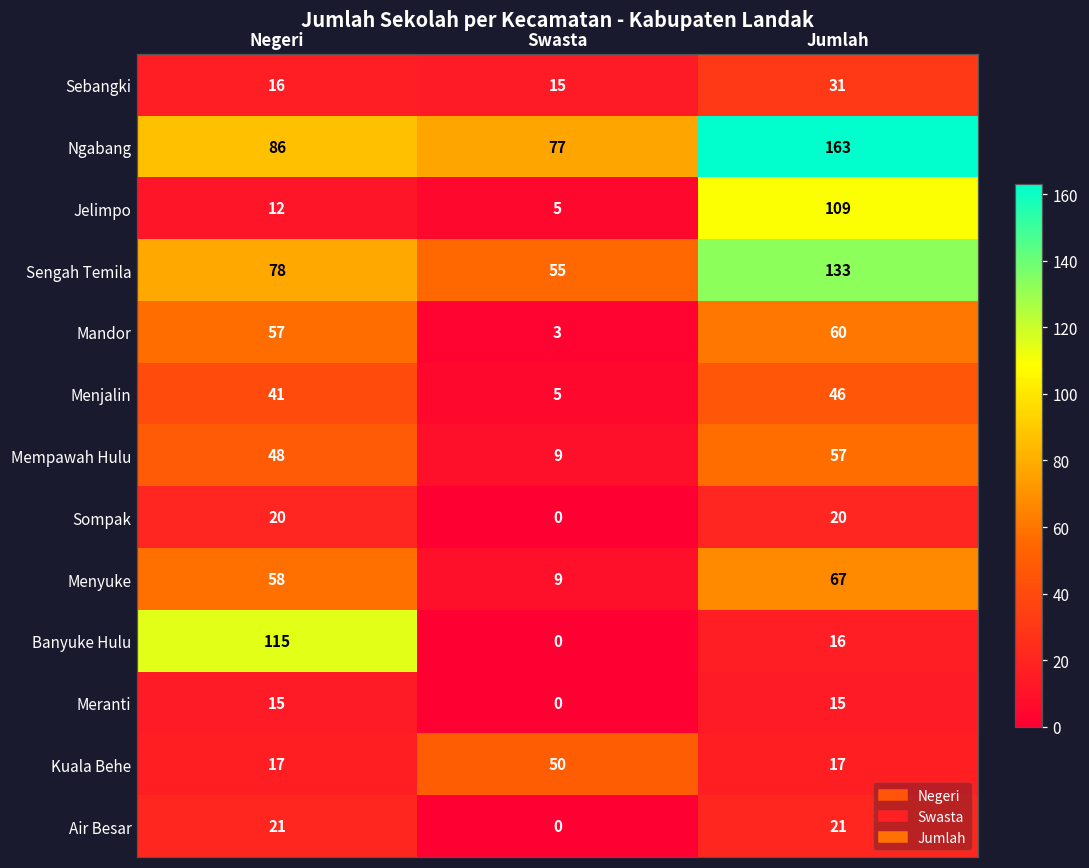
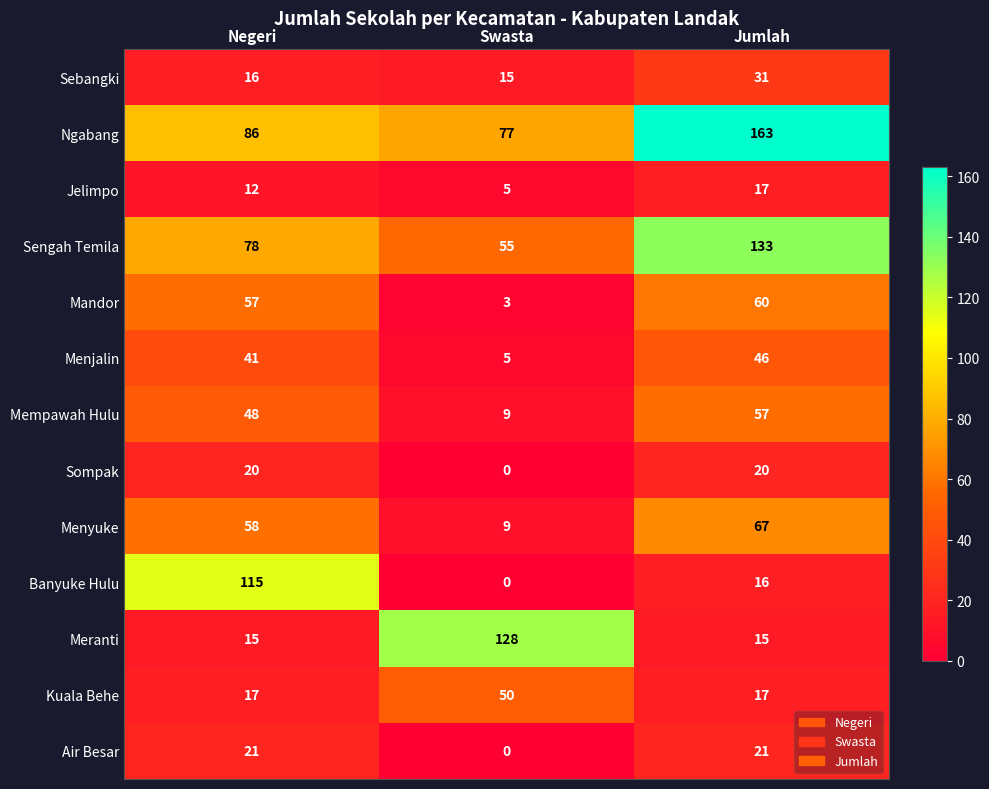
Jelimpo, Jumlah: 109 -> 17
Meranti, Swasta: 0 -> 128
